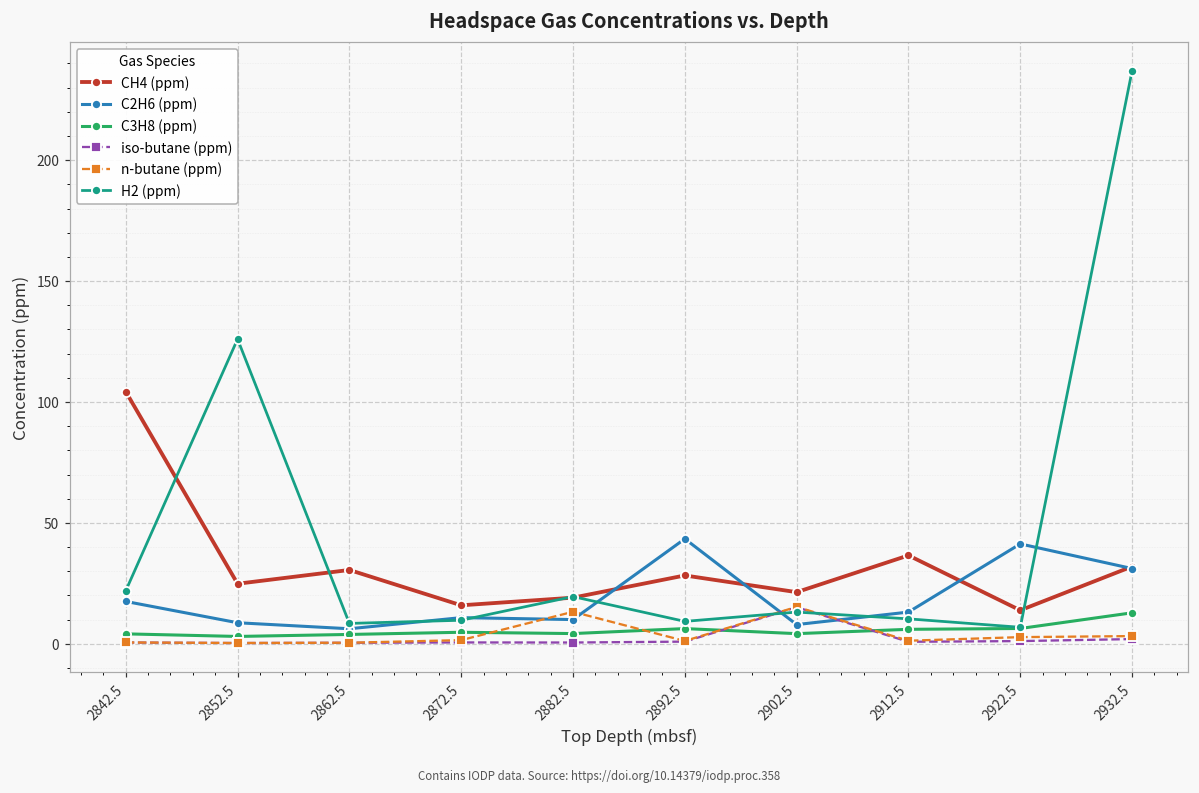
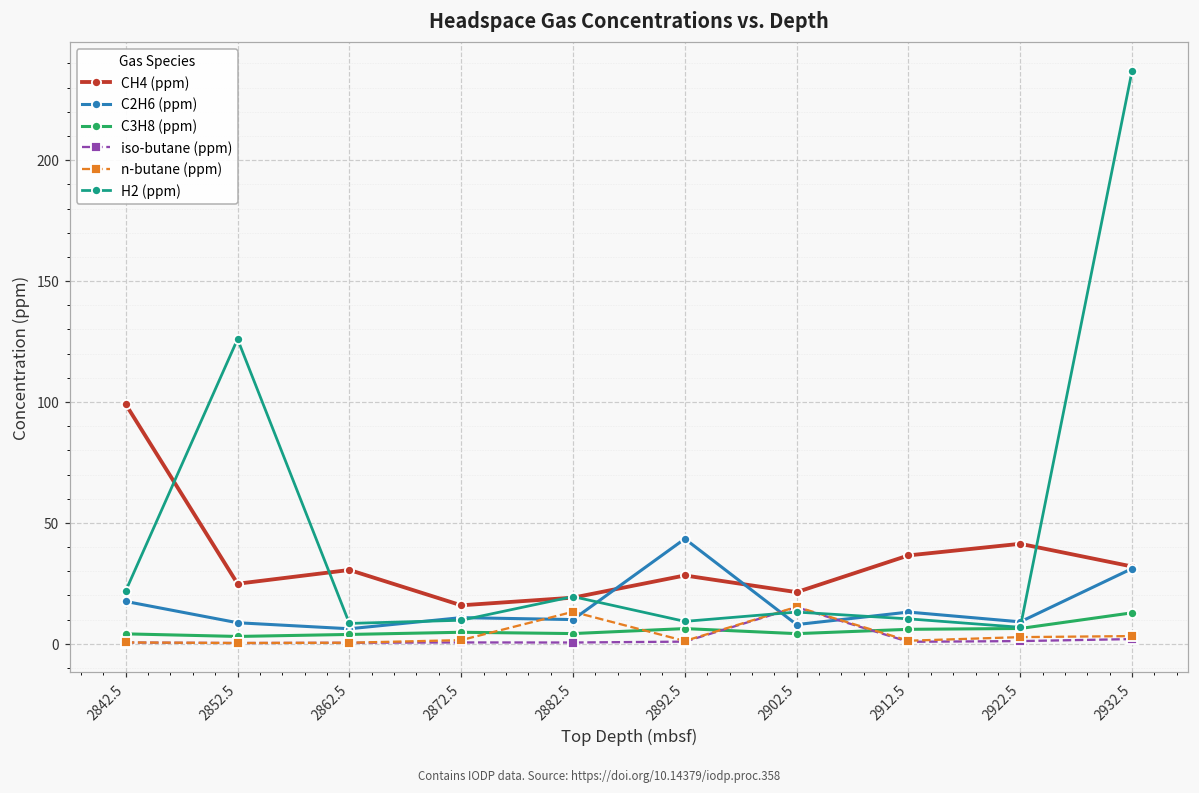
CH4 (ppm), 2842.5: 104 -> 99
CH4 (ppm), 2922.5: 14 -> 41
C2H6 (ppm), 2922.5: 41 -> 9
